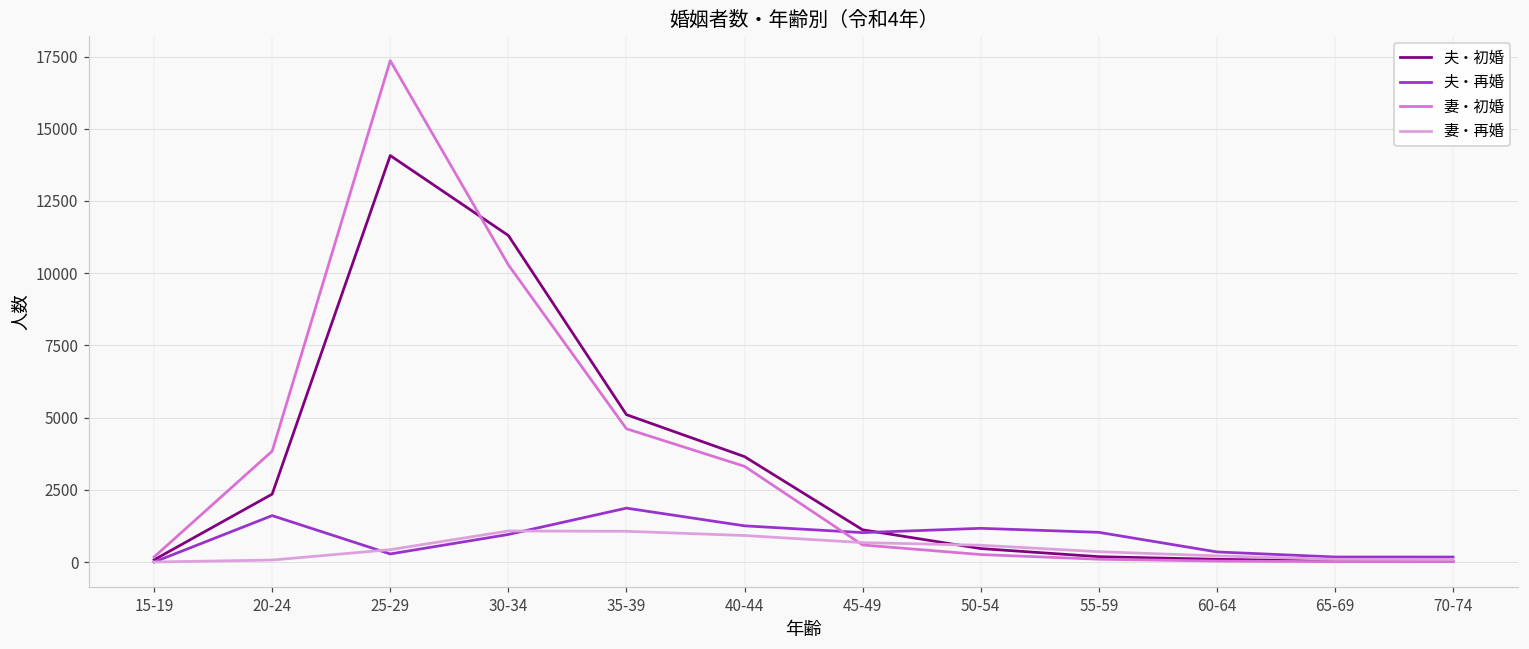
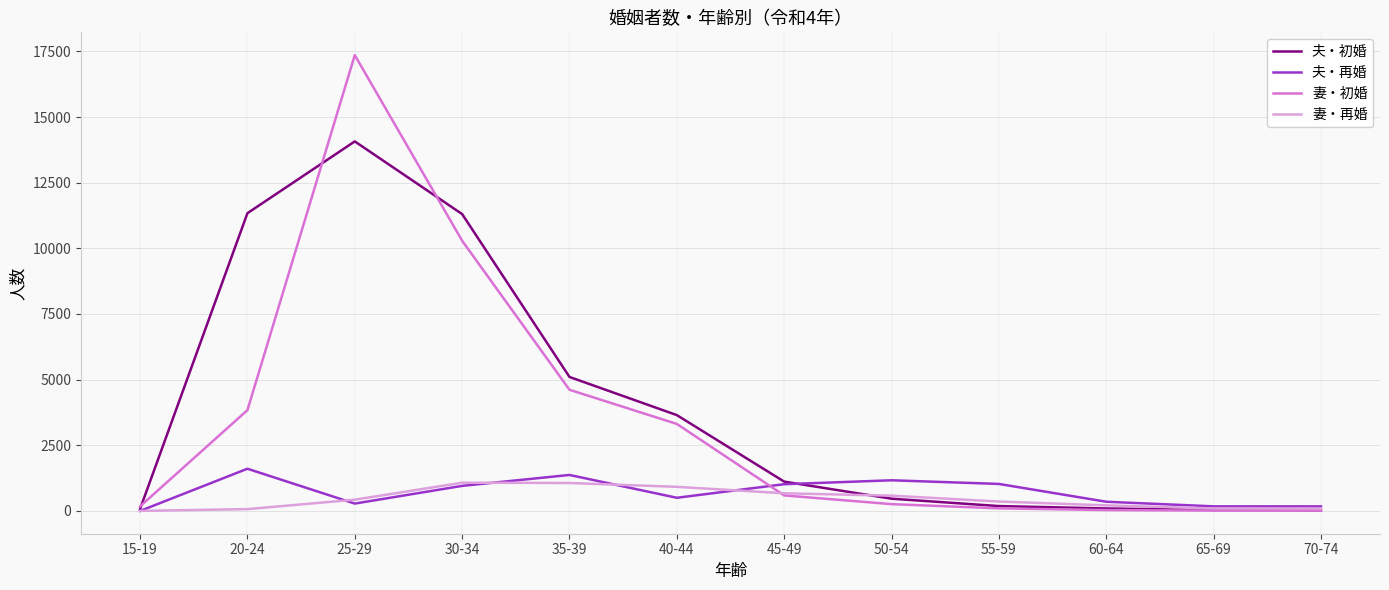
夫・初婚, 20-24: 2400 -> 11300
夫・再婚, 35-39: 1900 -> 1400
夫・再婚, 40-44: 1300 -> 500
